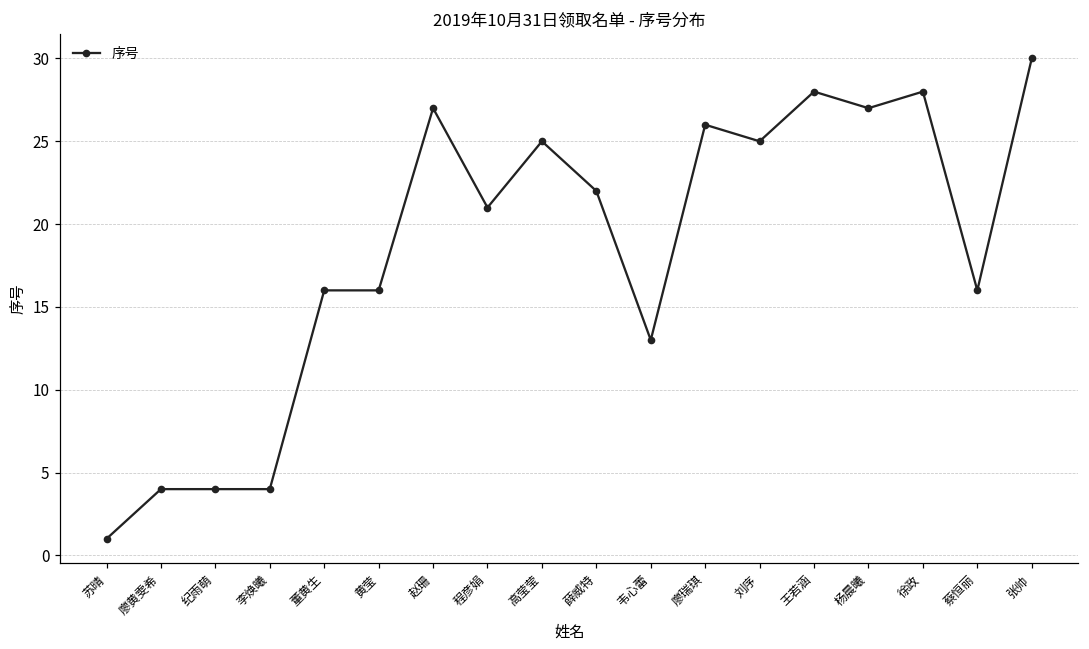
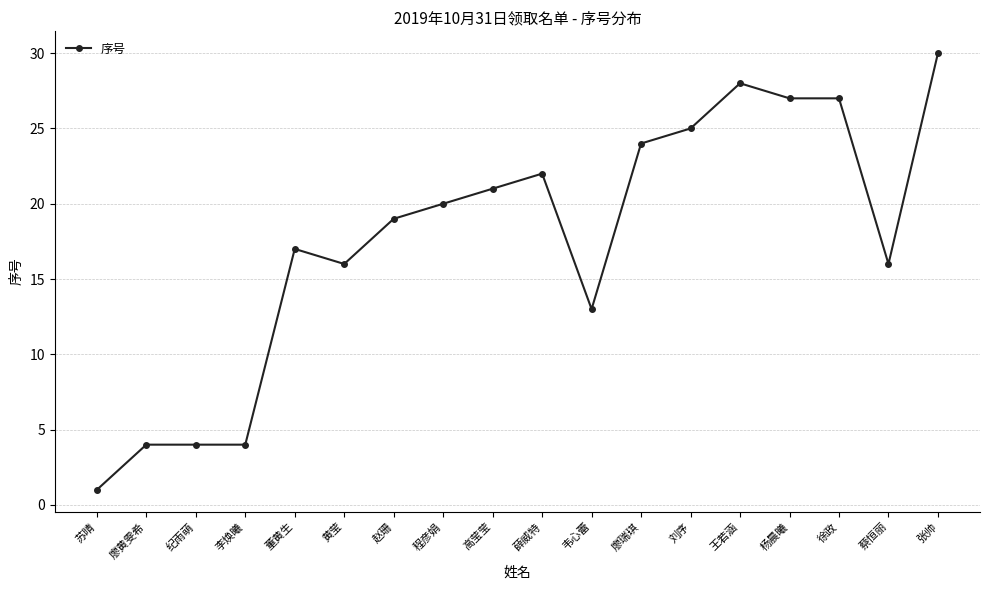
董黄生: 16 -> 17
赵珊: 27 -> 19
程彦娟: 21 -> 20
高莹莹: 25 -> 21
廖瑞琪: 26 -> 24
徐政: 28 -> 27
